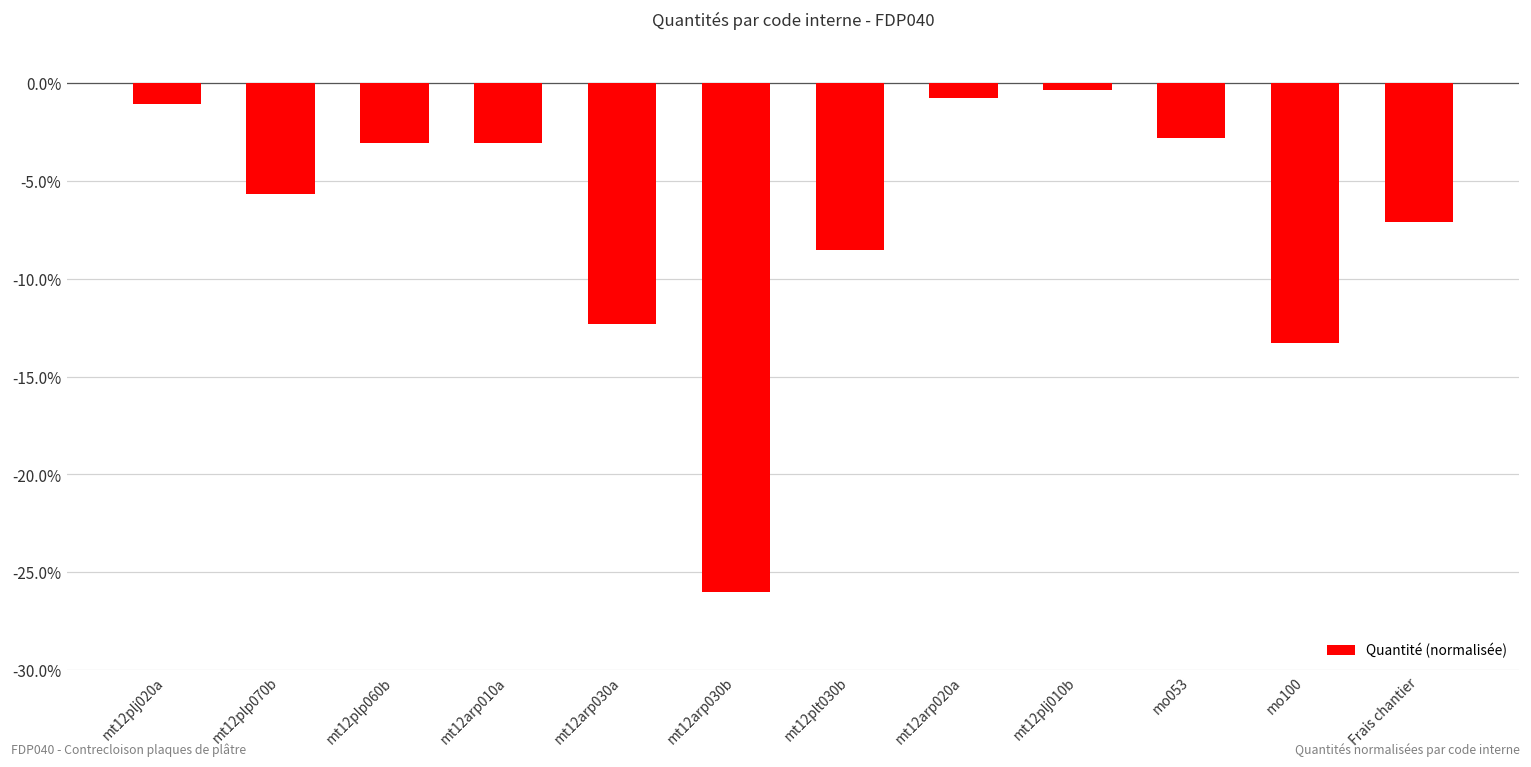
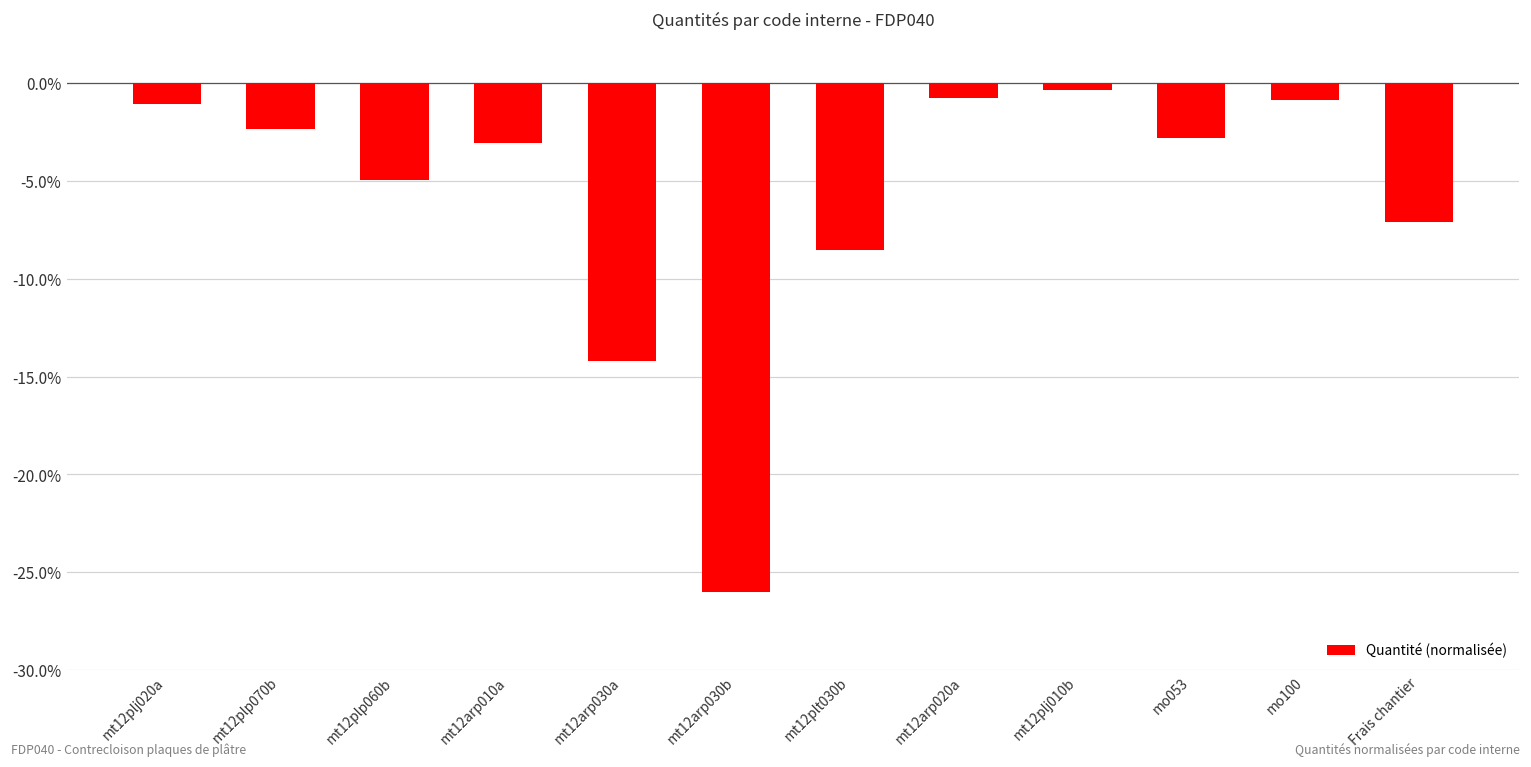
mt12plp070b: -5.7% -> -2.4%
mt12plp060b: -3.1% -> -5.0%
mt12arp030a: -12.3% -> -14.2%
mo100: -13.3% -> -0.8%
